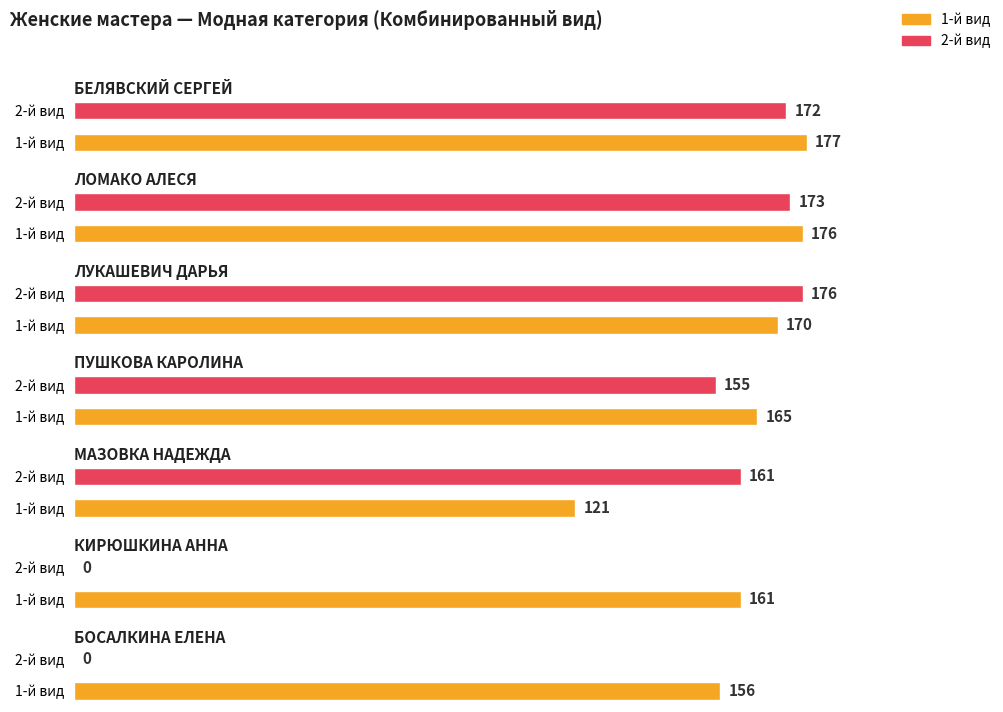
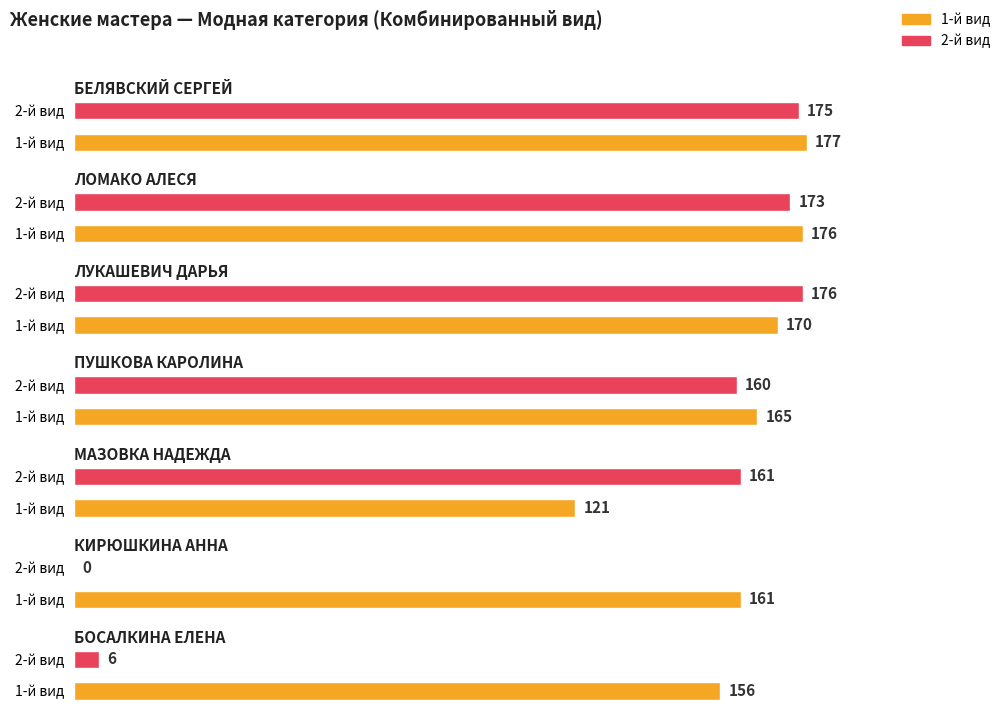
БЕЛЯВСКИЙ СЕРГЕЙ, 2-й вид: 172 -> 175
ПУШКОВА КАРОЛИНА, 2-й вид: 155 -> 160
БОСАЛКИНА ЕЛЕНА, 2-й вид: 0 -> 6
